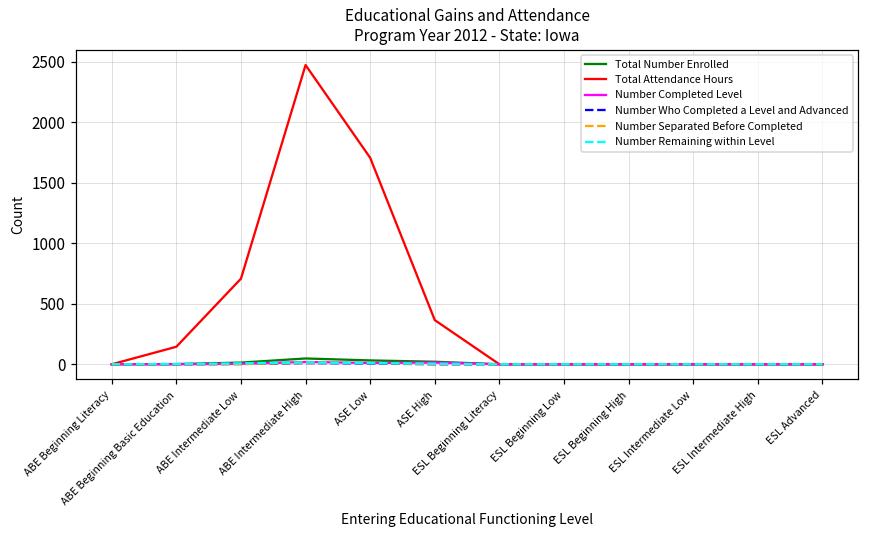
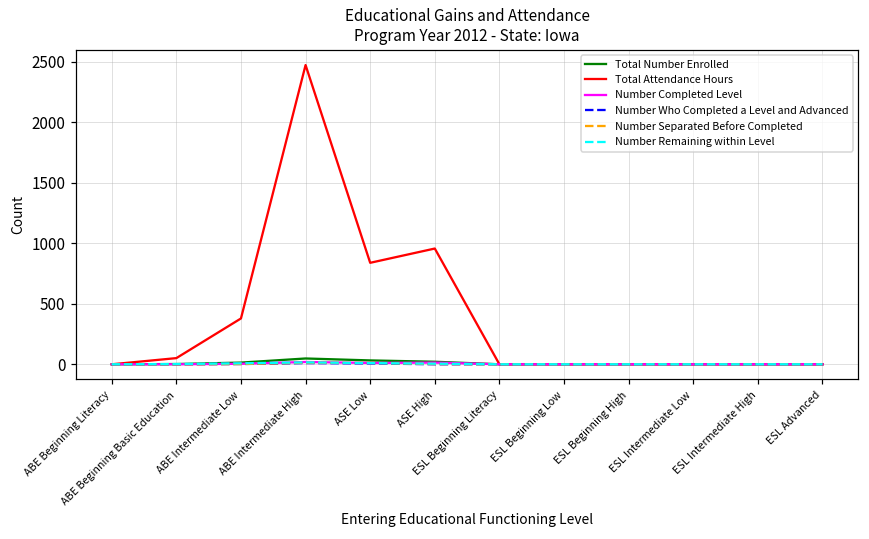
Total Attendance Hours, ABE Beginning Basic Education: 150 -> 50
Total Attendance Hours, ABE Intermediate Low: 710 -> 380
Total Attendance Hours, ASE Low: 1710 -> 840
Total Attendance Hours, ASE High: 370 -> 960
